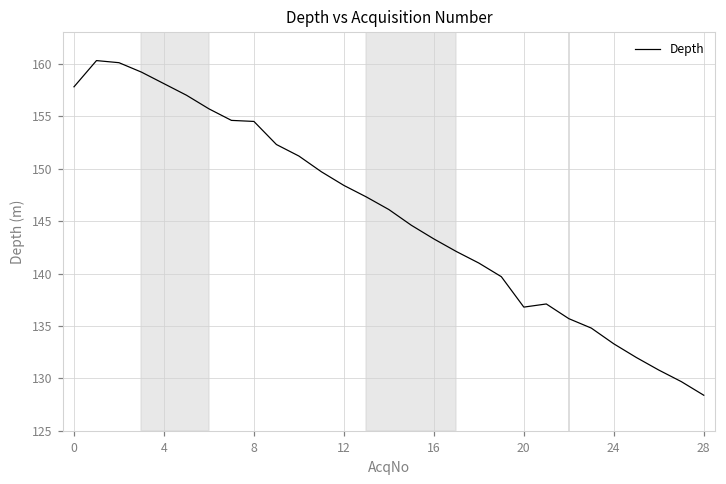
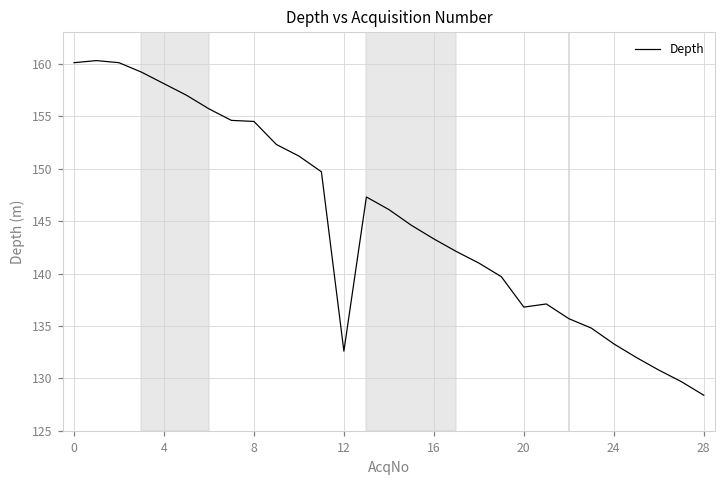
0: 158 -> 160
12: 148 -> 133
